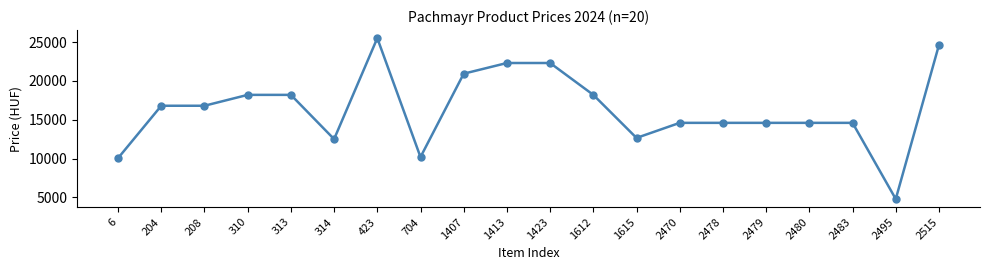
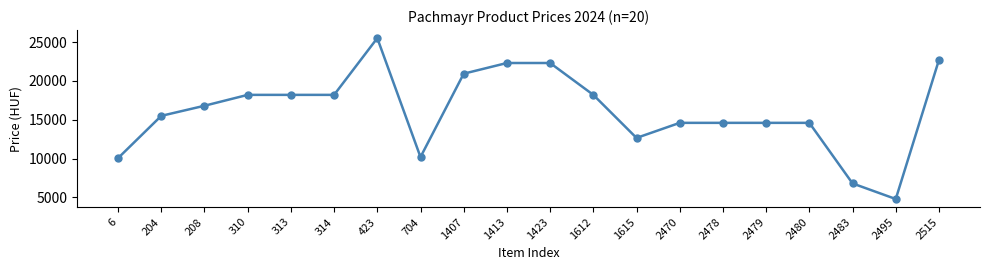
204: 17000 -> 15000
314: 13000 -> 18000
2483: 15000 -> 7000
2515: 25000 -> 23000
